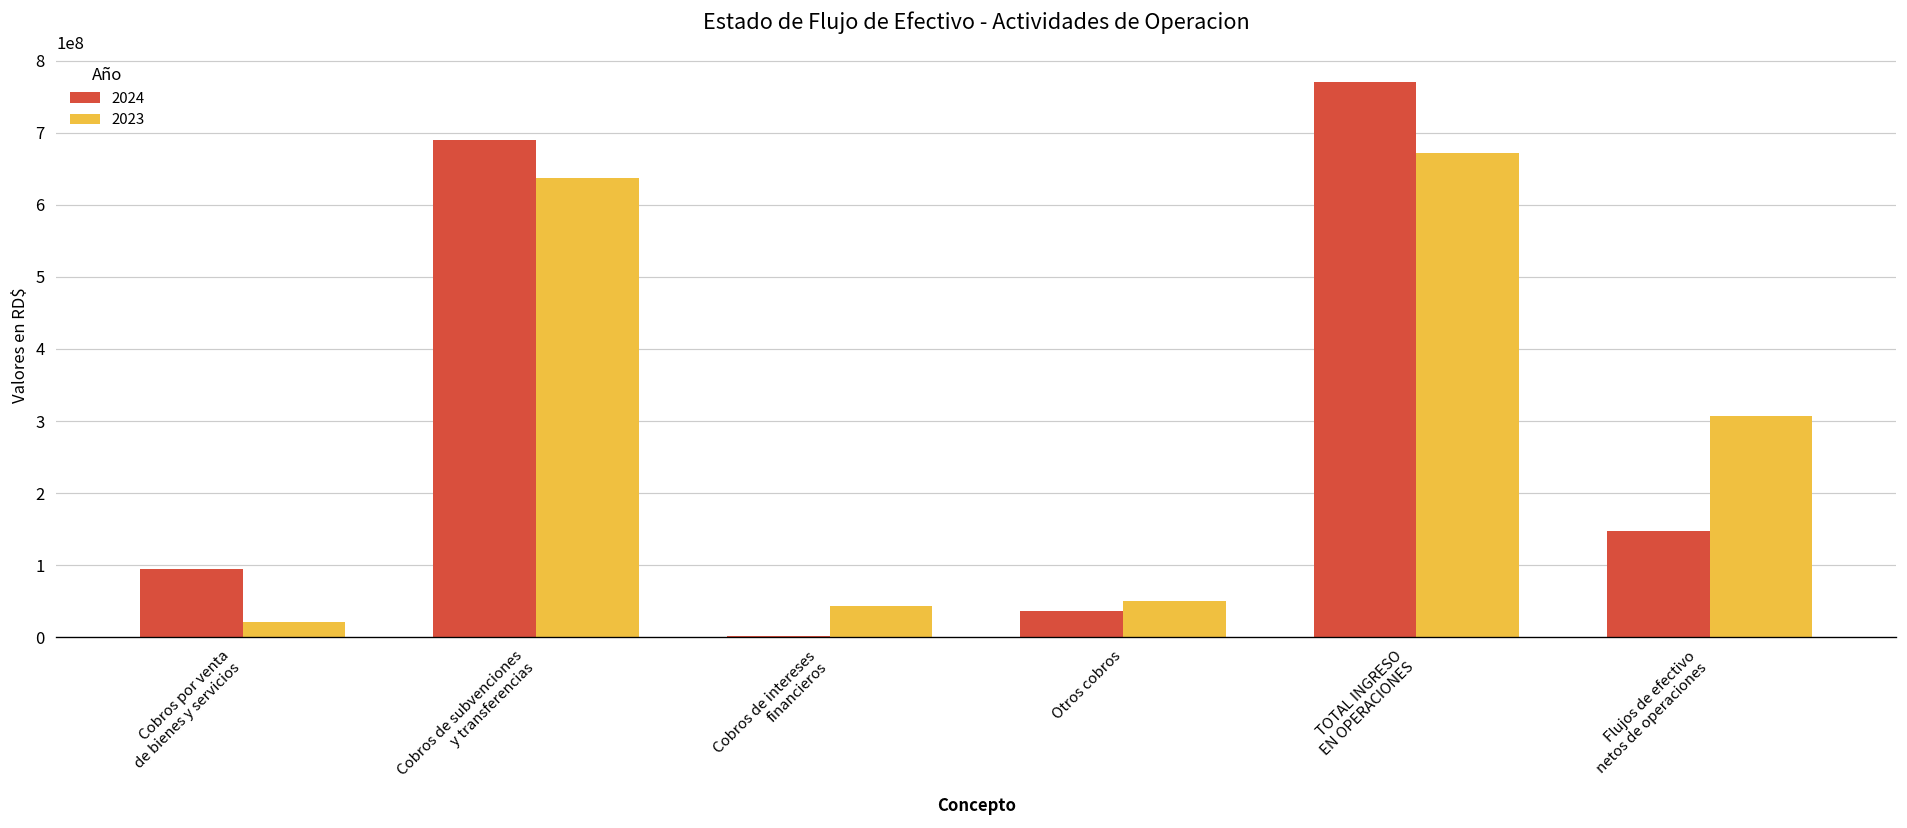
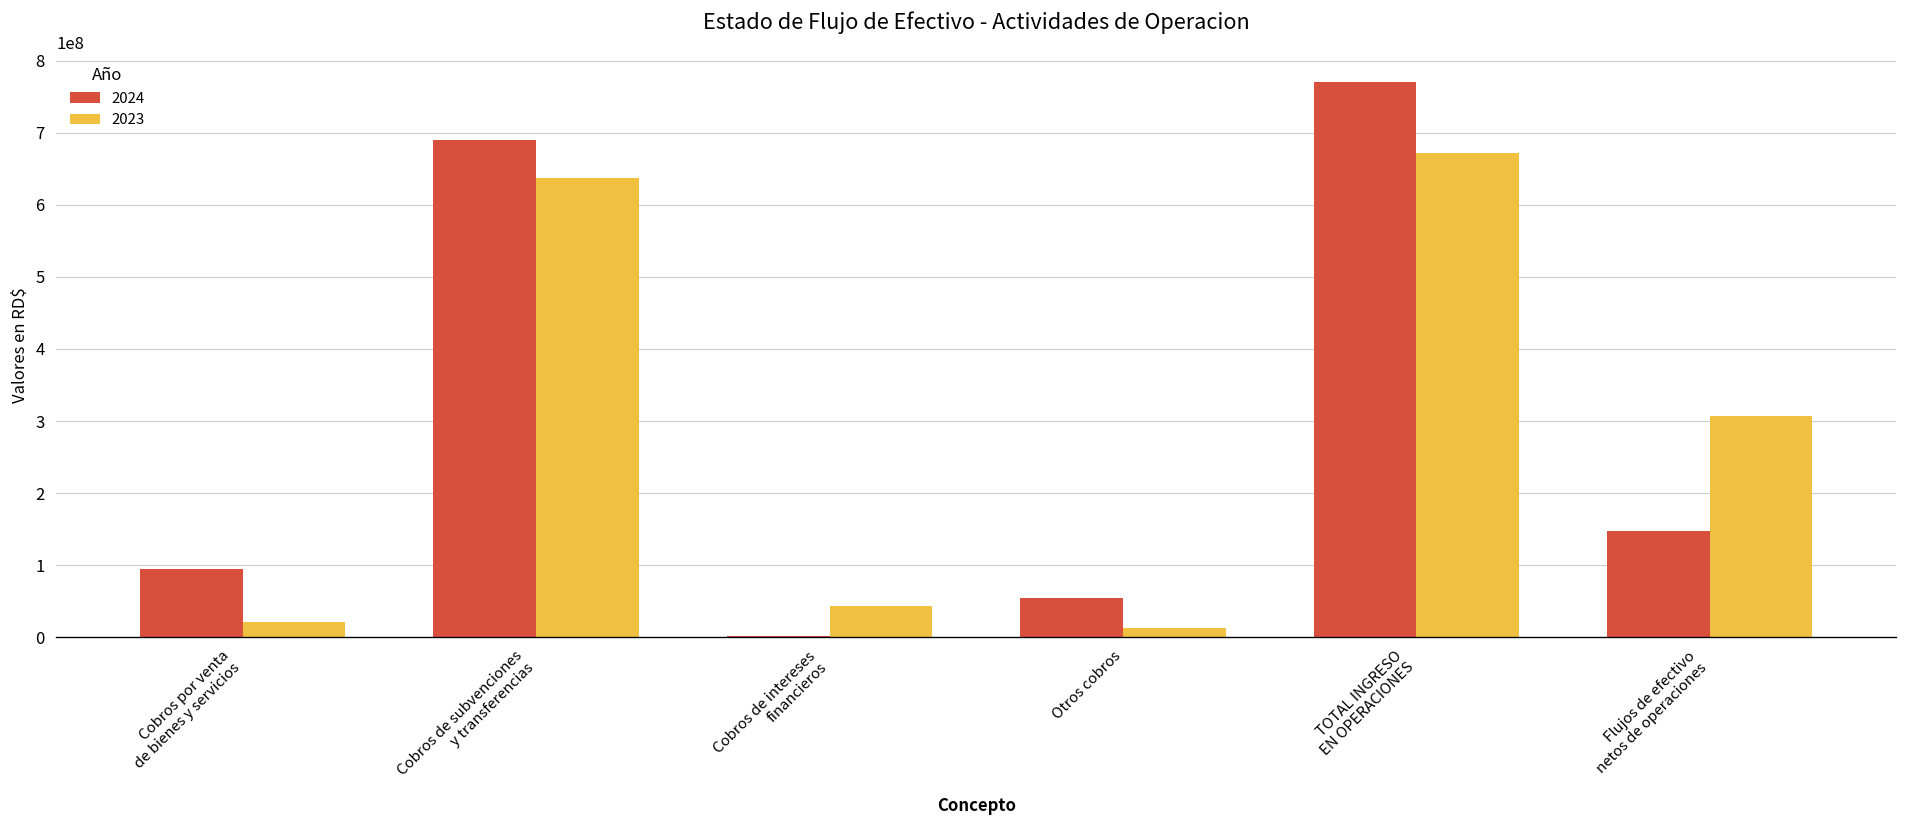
2024, Otros cobros: 40000000 -> 50000000
2023, Otros cobros: 50000000 -> 10000000
